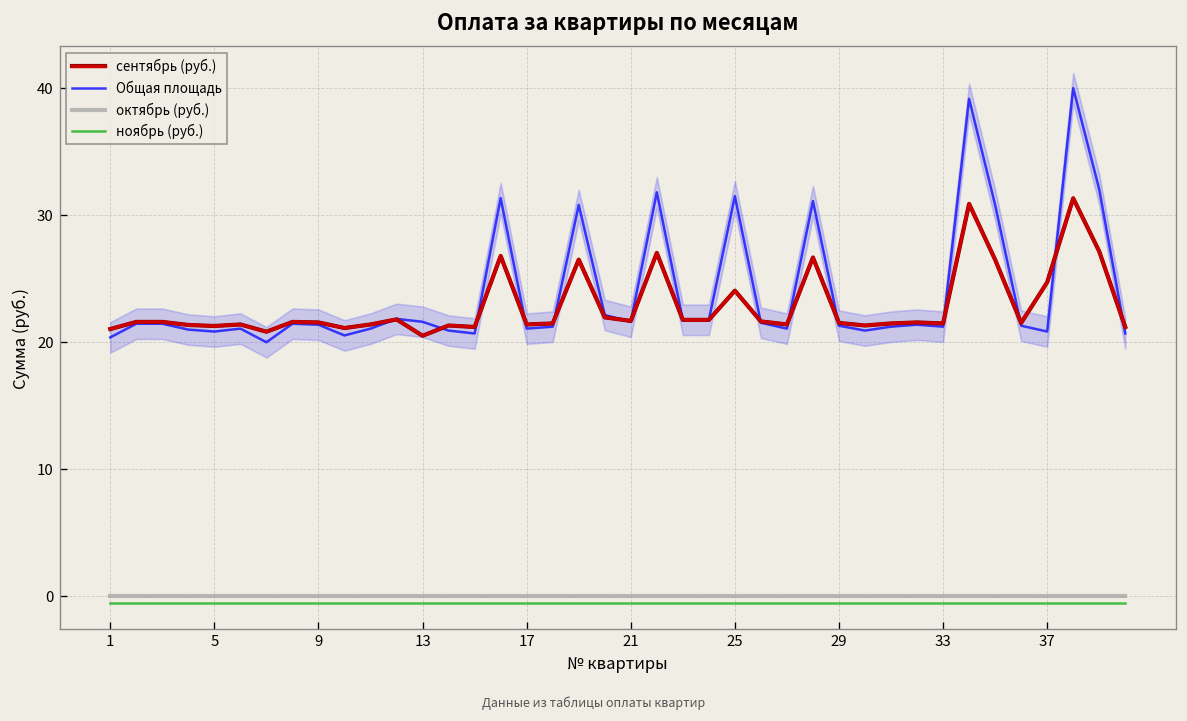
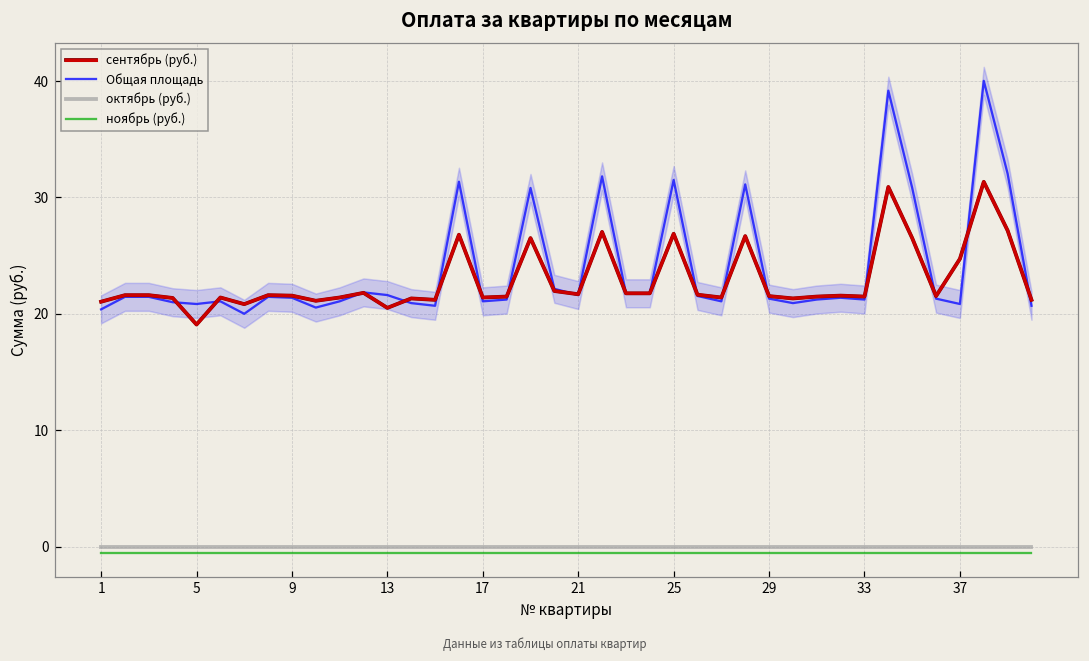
сентябрь (руб.), 5: 21.3 -> 19.1
сентябрь (руб.), 25: 24.1 -> 26.9
